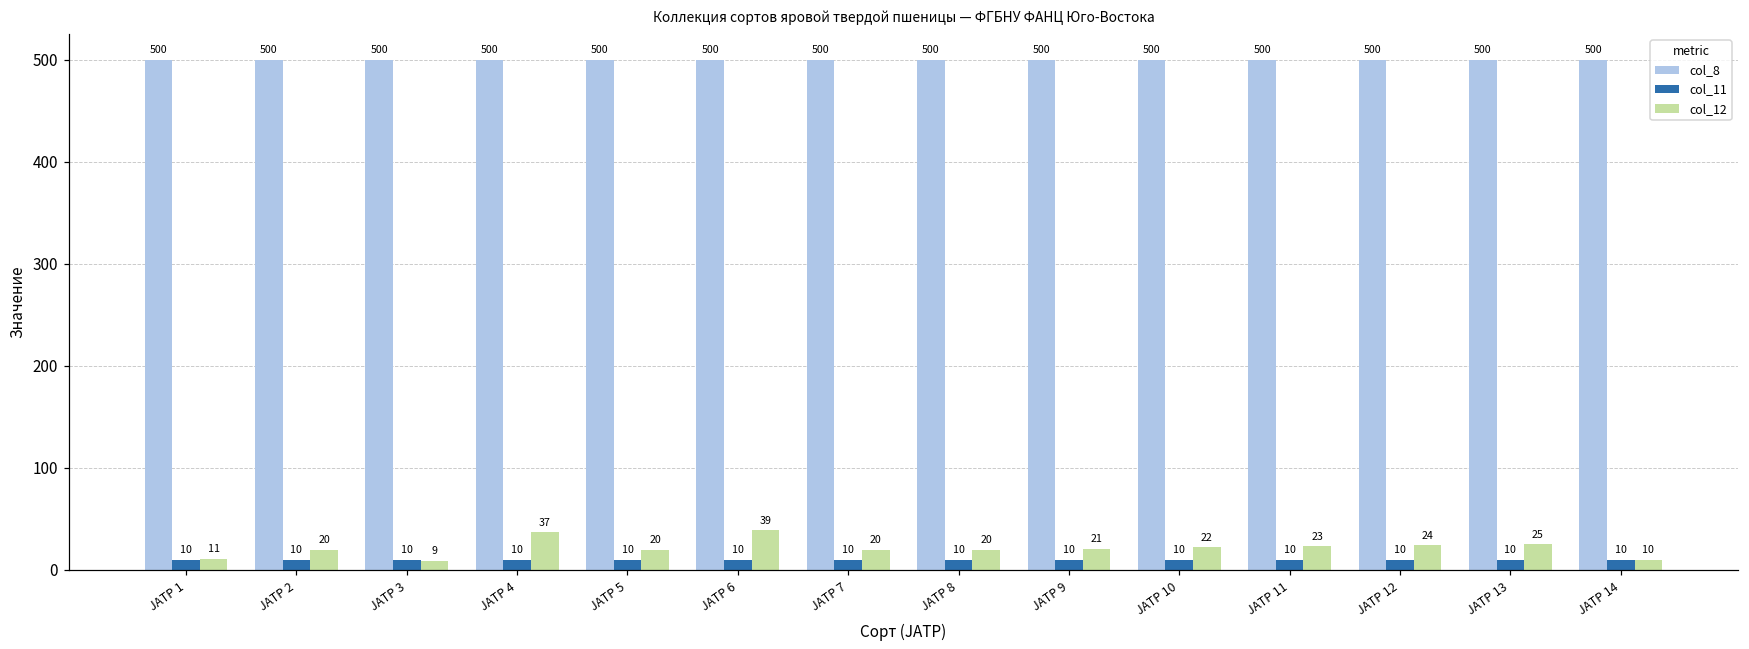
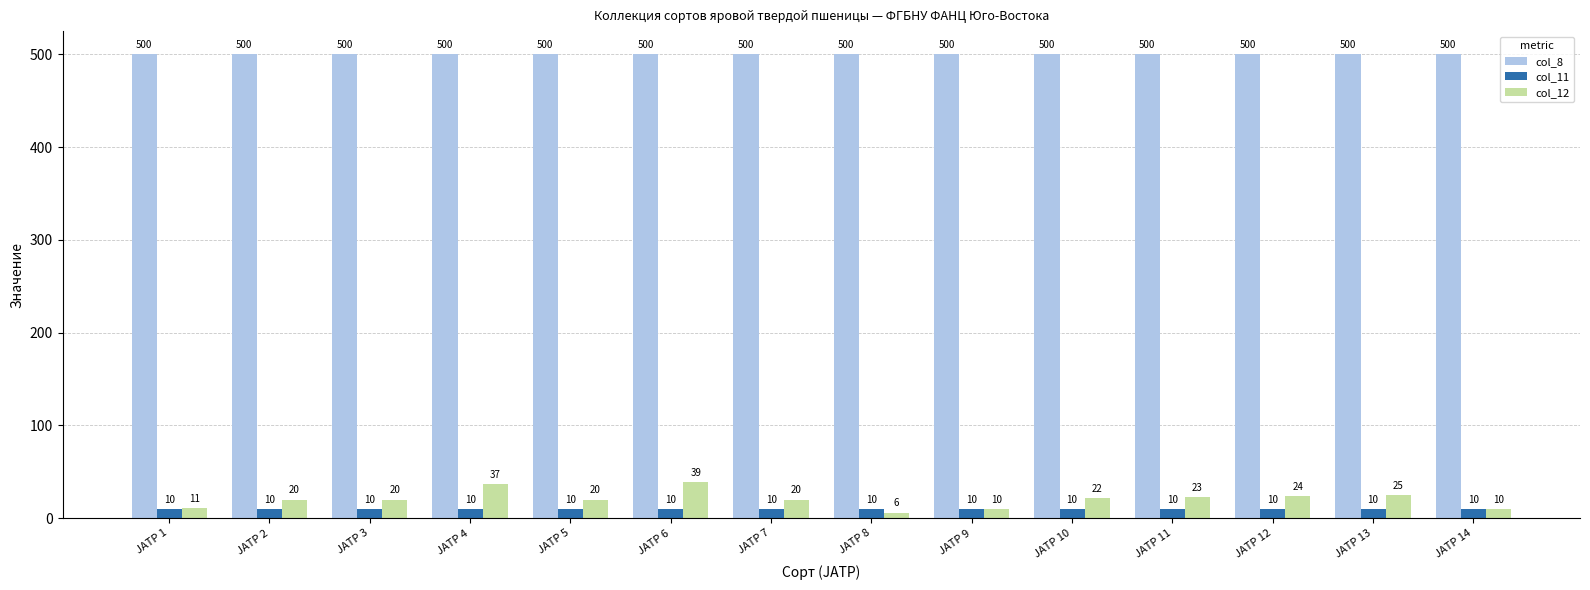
col_12, JATP 3: 9 -> 20
col_12, JATP 8: 20 -> 6
col_12, JATP 9: 21 -> 10
